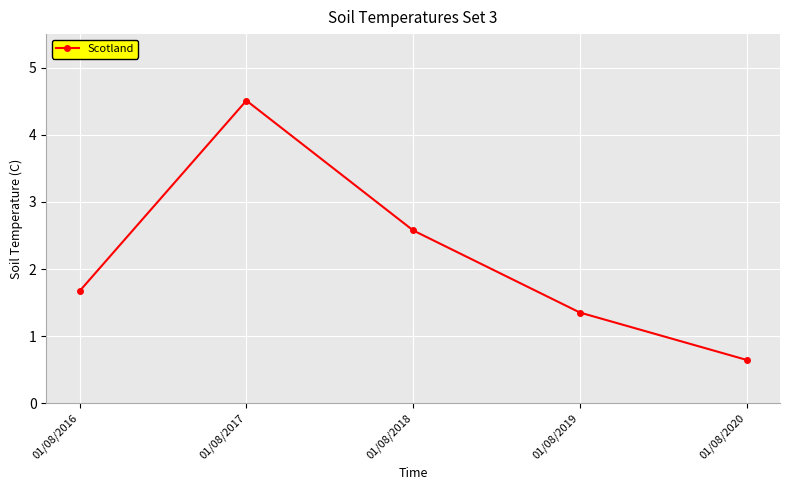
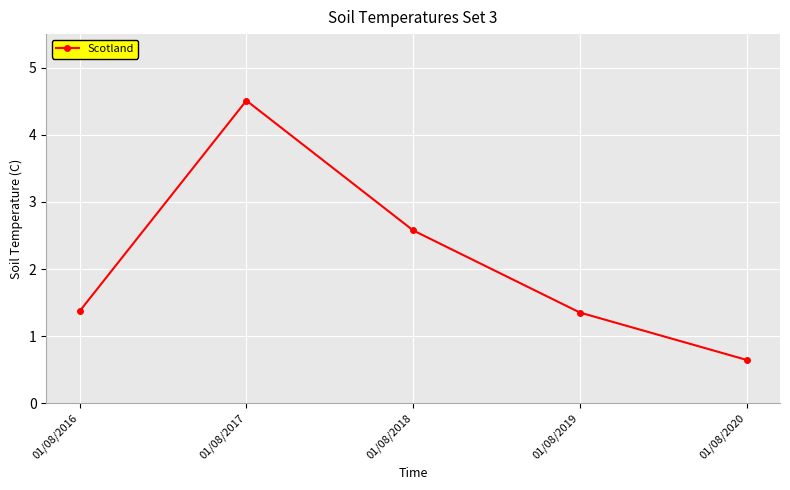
01/08/2016: 1.7 -> 1.4
